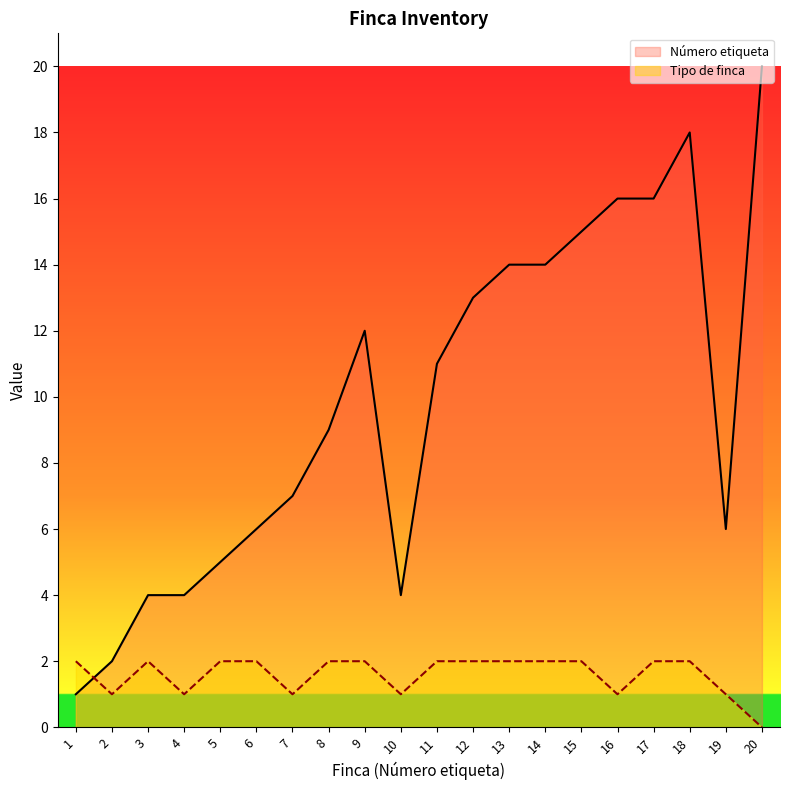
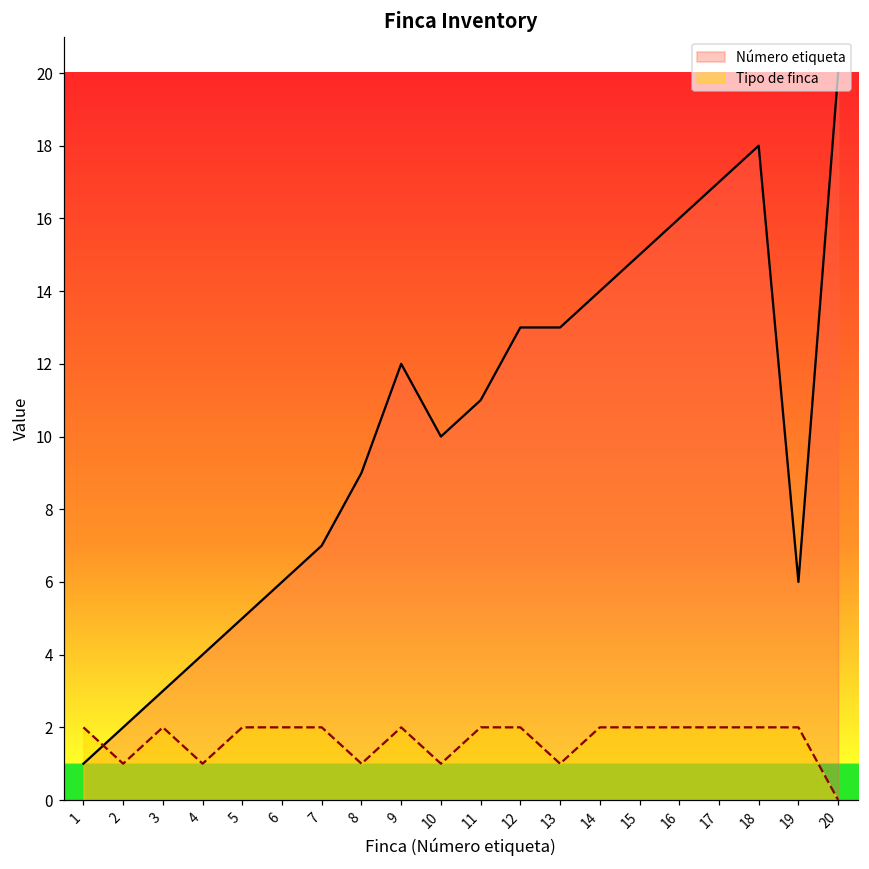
Número etiqueta, 3: 4 -> 3
Tipo de finca, 7: 1 -> 2
Tipo de finca, 8: 2 -> 1
Número etiqueta, 10: 4 -> 10
Número etiqueta, 13: 14 -> 13
Tipo de finca, 13: 2 -> 1
Tipo de finca, 16: 1 -> 2
Número etiqueta, 17: 16 -> 17
Tipo de finca, 19: 1 -> 2
